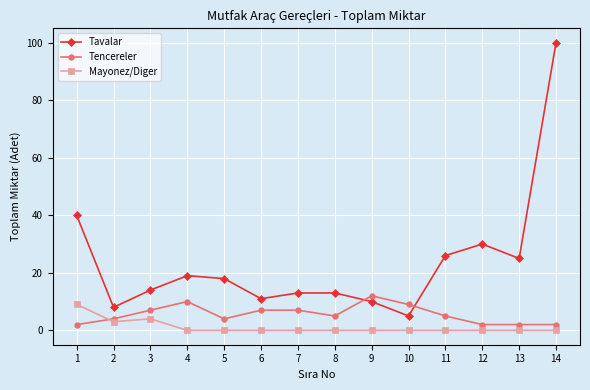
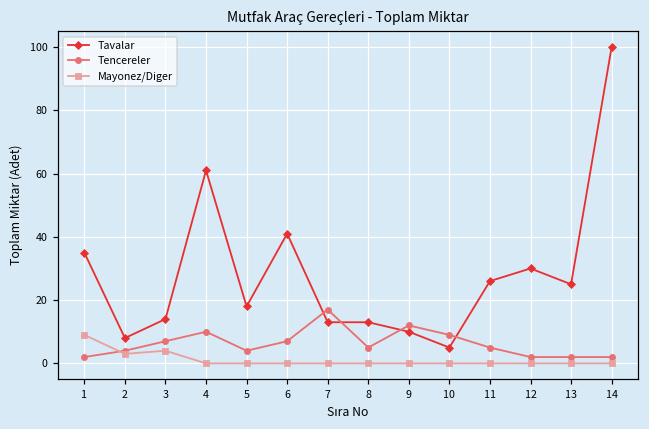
Tavalar, 1: 40 -> 35
Tavalar, 4: 19 -> 61
Tavalar, 6: 11 -> 41
Tencereler, 7: 7 -> 17
